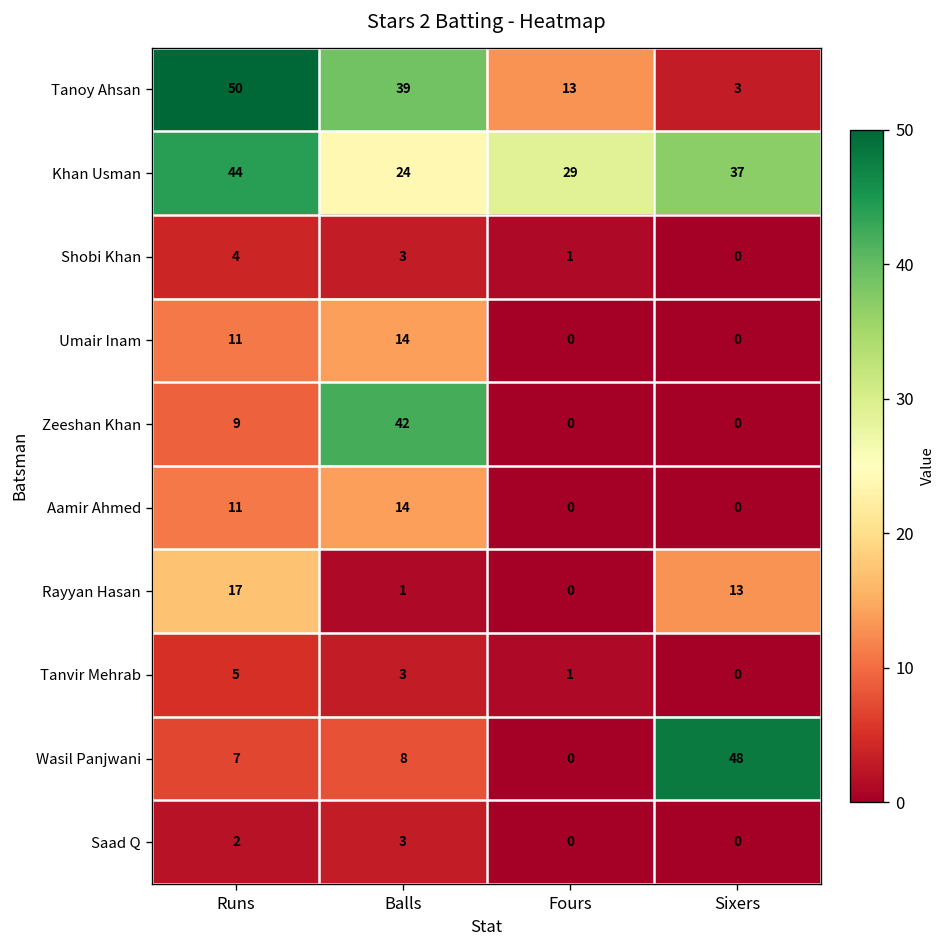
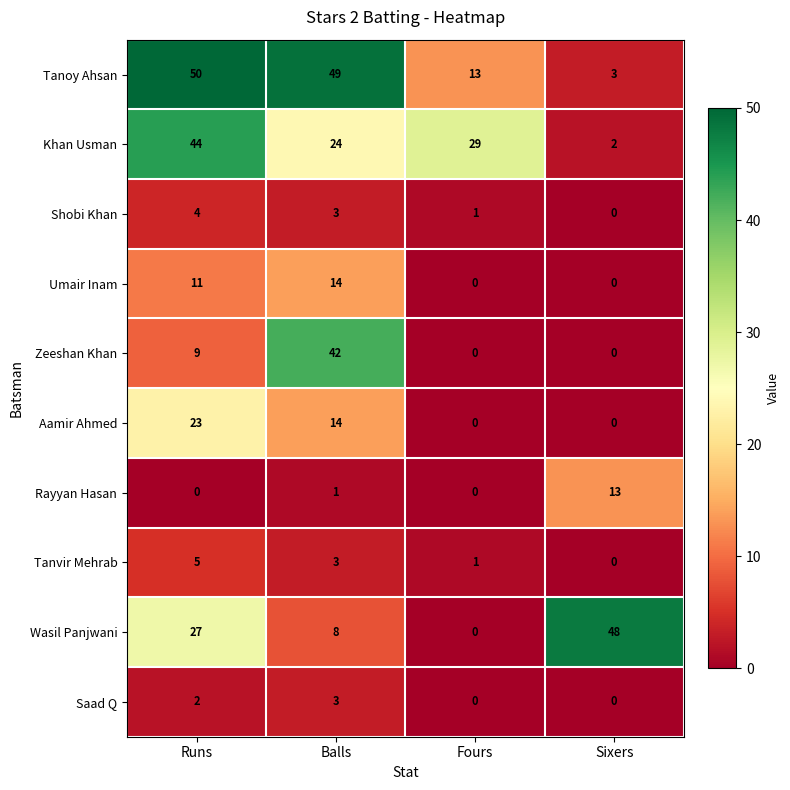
Tanoy Ahsan, Balls: 39 -> 49
Khan Usman, Sixers: 37 -> 2
Aamir Ahmed, Runs: 11 -> 23
Rayyan Hasan, Runs: 17 -> 0
Wasil Panjwani, Runs: 7 -> 27
